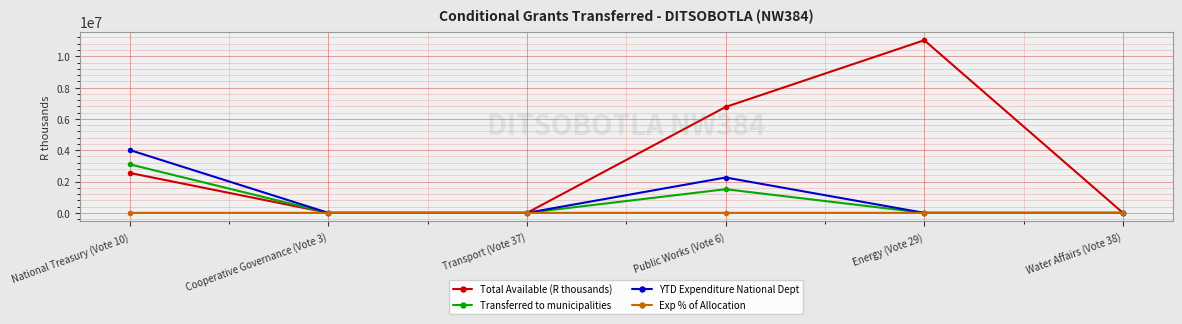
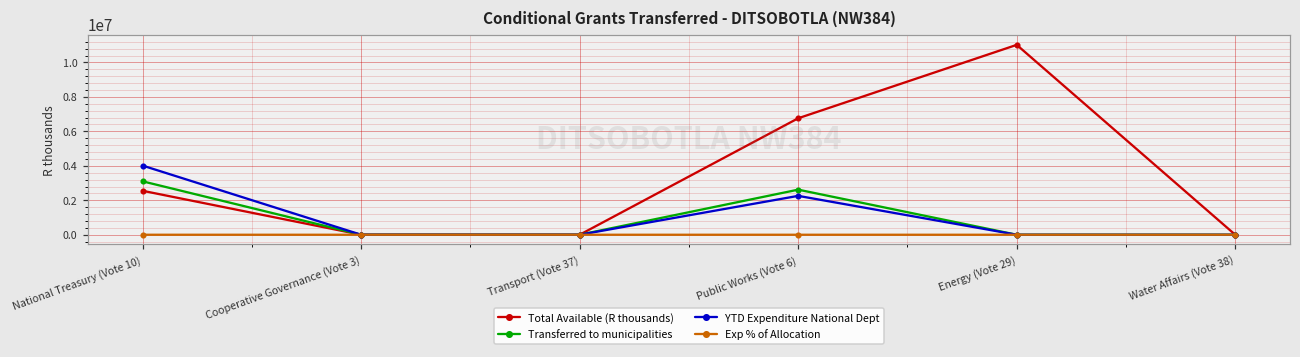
Transferred to municipalities, Public Works (Vote 6): 1500000 -> 2600000
